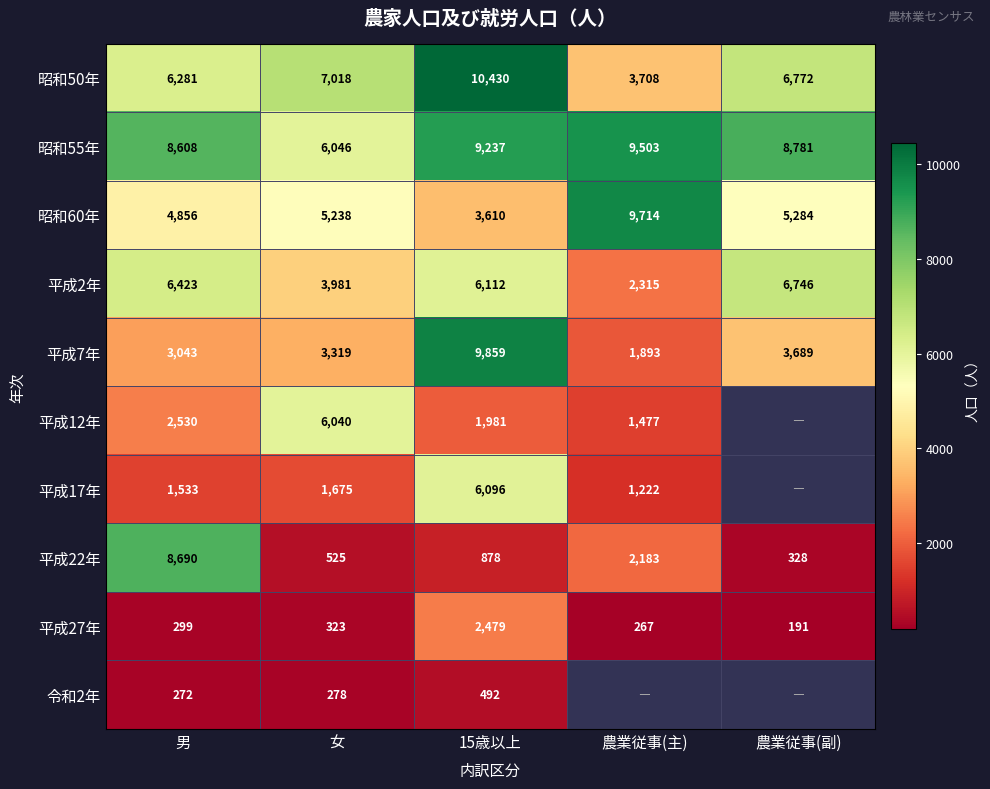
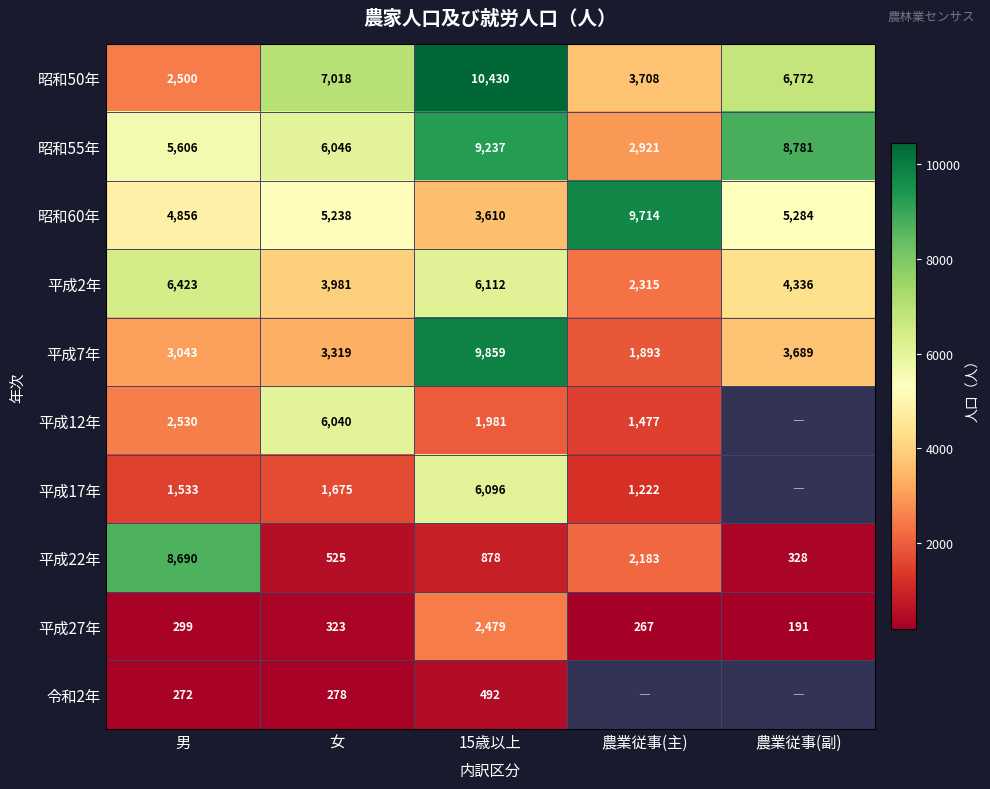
昭和50年, 男: 6,281 -> 2,500
昭和55年, 男: 8,608 -> 5,606
昭和55年, 農業従事(主): 9,503 -> 2,921
平成2年, 農業従事(副): 6,746 -> 4,336
